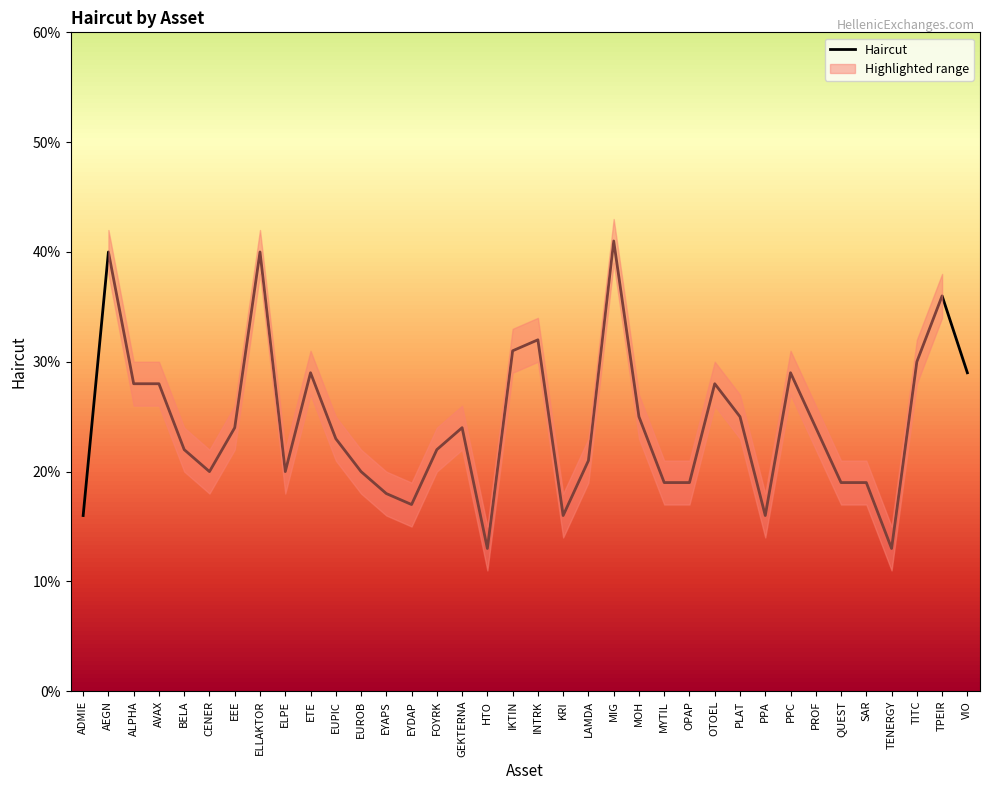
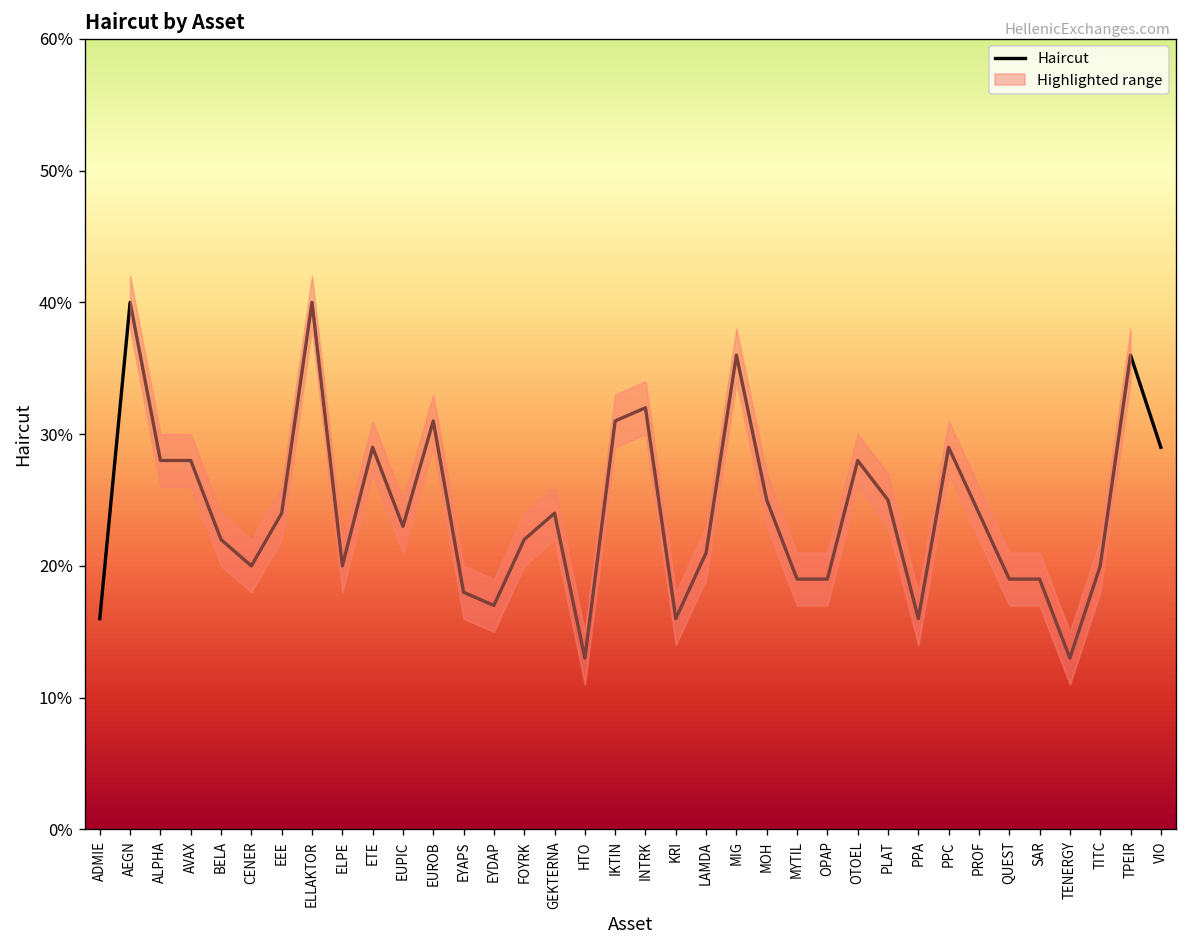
Haircut, EUROB: 20.0% -> 31.0%
Haircut, MIG: 41.0% -> 36.0%
Haircut, TITC: 30.0% -> 20.0%
